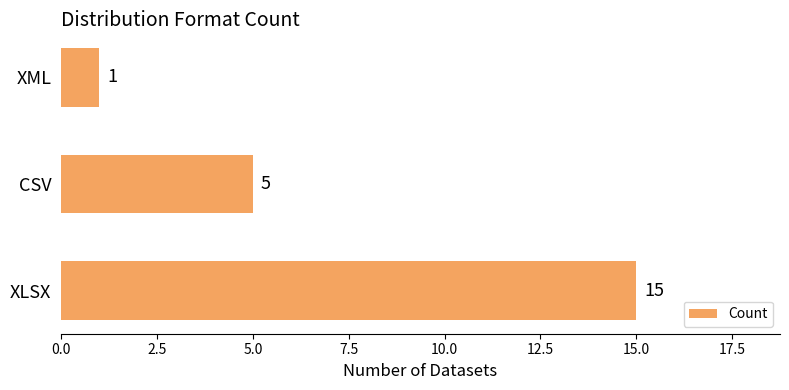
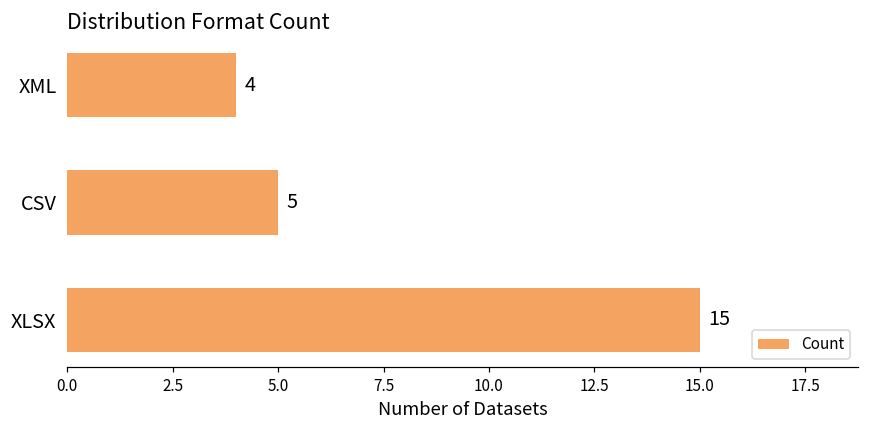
XML: 1 -> 4
